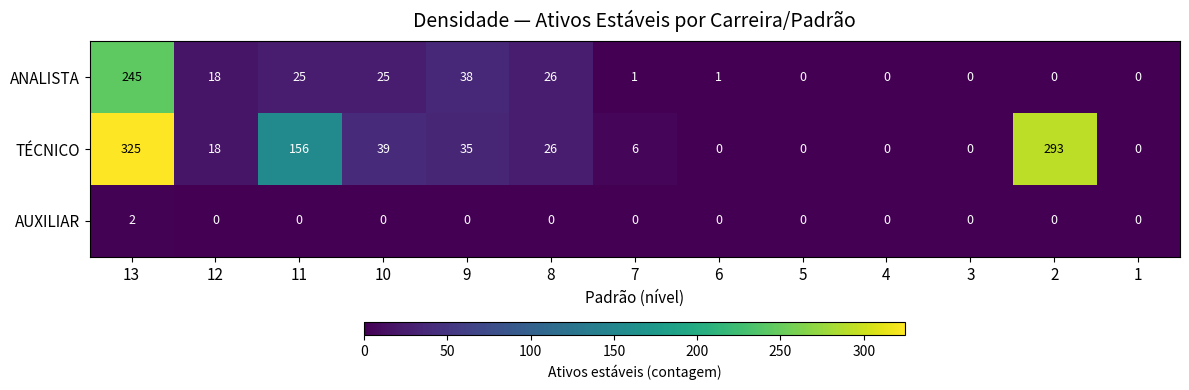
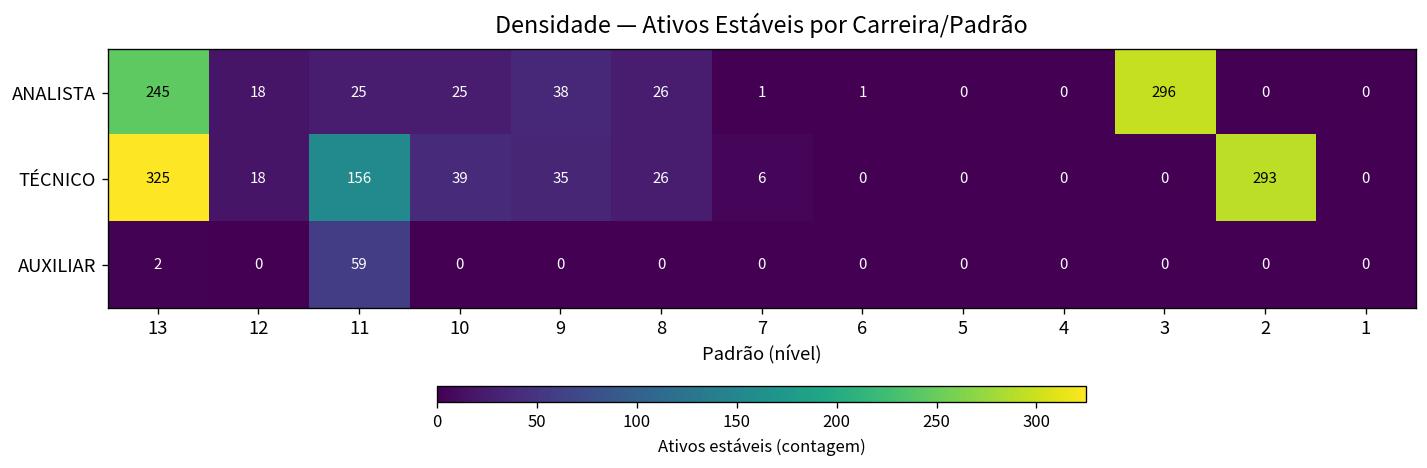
ANALISTA, 3: 0 -> 296
AUXILIAR, 11: 0 -> 59
